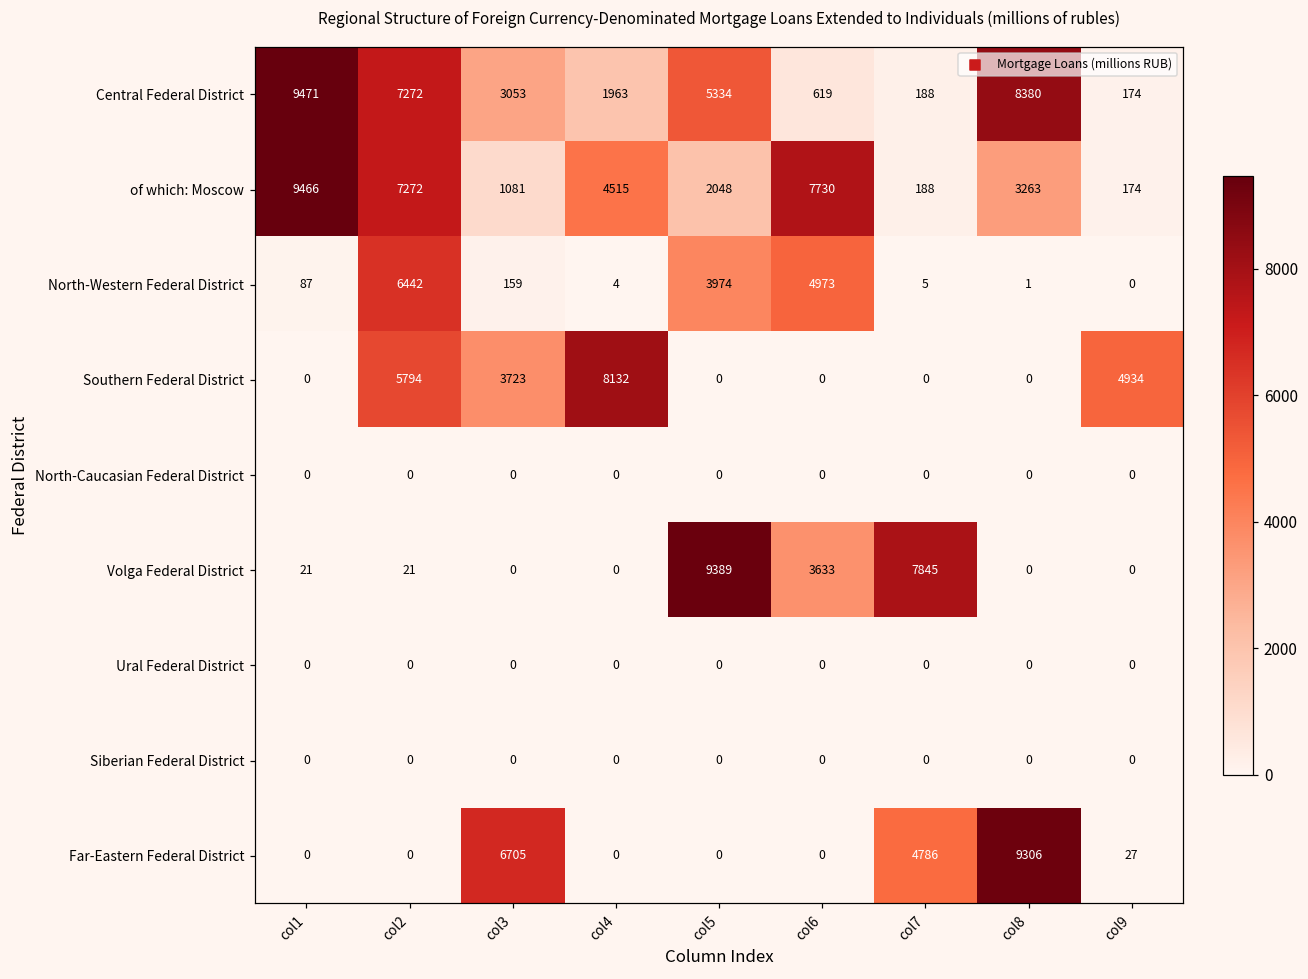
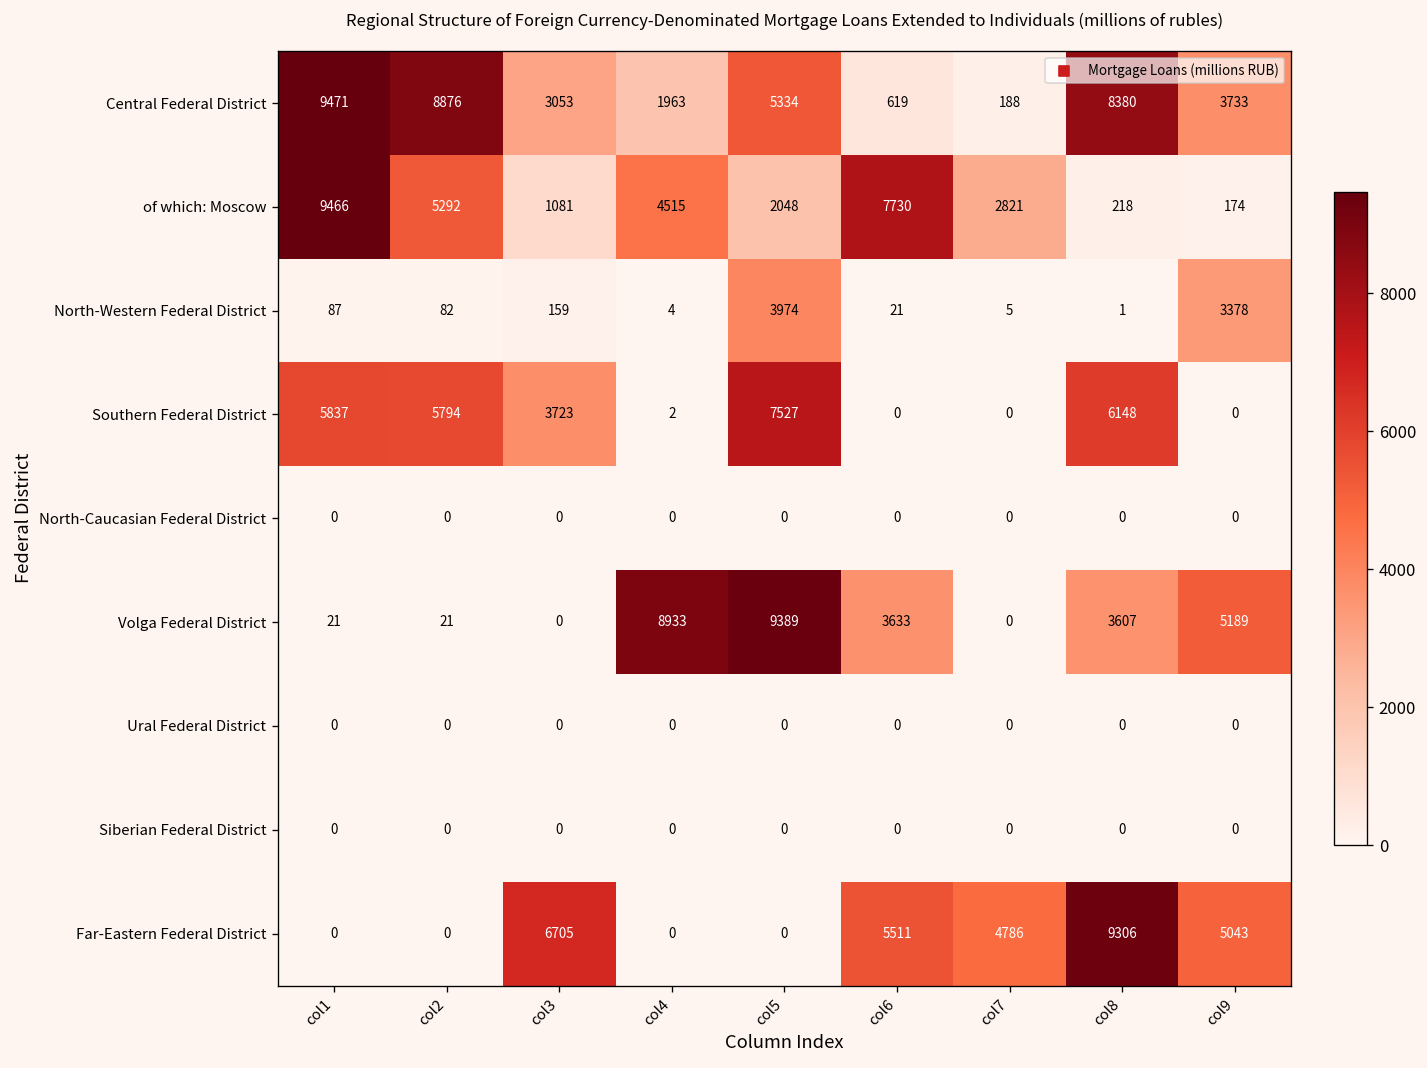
Central Federal District, col2: 7272 -> 8876
Central Federal District, col9: 174 -> 3733
of which: Moscow, col2: 7272 -> 5292
of which: Moscow, col7: 188 -> 2821
of which: Moscow, col8: 3263 -> 218
North-Western Federal District, col2: 6442 -> 82
North-Western Federal District, col6: 4973 -> 21
North-Western Federal District, col9: 0 -> 3378
Southern Federal District, col1: 0 -> 5837
Southern Federal District, col4: 8132 -> 2
Southern Federal District, col5: 0 -> 7527
Southern Federal District, col8: 0 -> 6148
Southern Federal District, col9: 4934 -> 0
Volga Federal District, col4: 0 -> 8933
Volga Federal District, col7: 7845 -> 0
Volga Federal District, col8: 0 -> 3607
Volga Federal District, col9: 0 -> 5189
Far-Eastern Federal District, col6: 0 -> 5511
Far-Eastern Federal District, col9: 27 -> 5043
